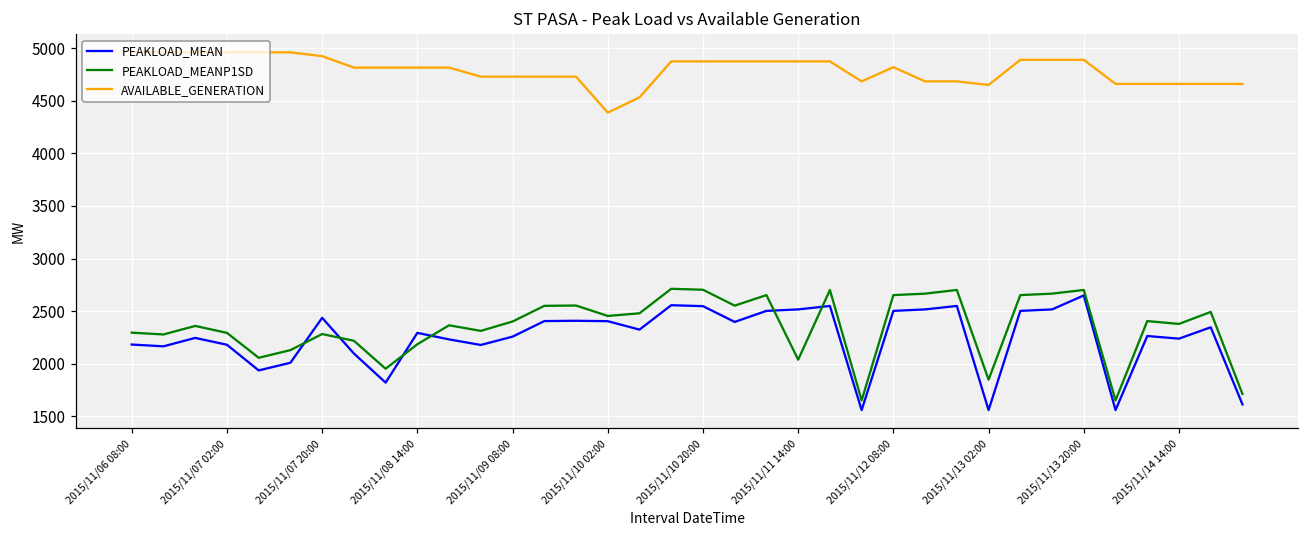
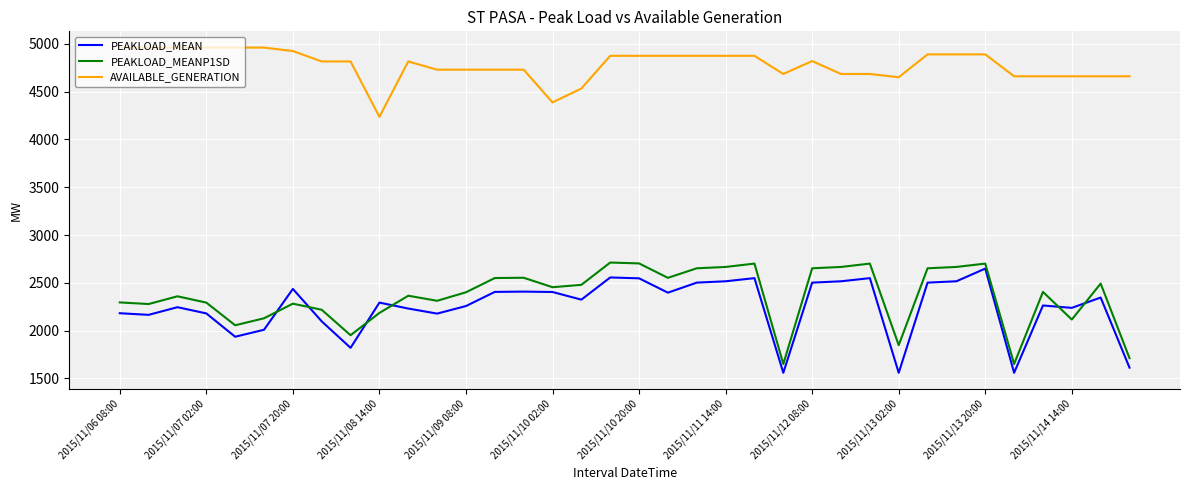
AVAILABLE_GENERATION, 2015/11/08 14:00: 4800 -> 4200
PEAKLOAD_MEANP1SD, 2015/11/11 14:00: 2000 -> 2700
PEAKLOAD_MEANP1SD, 2015/11/14 14:00: 2400 -> 2100
